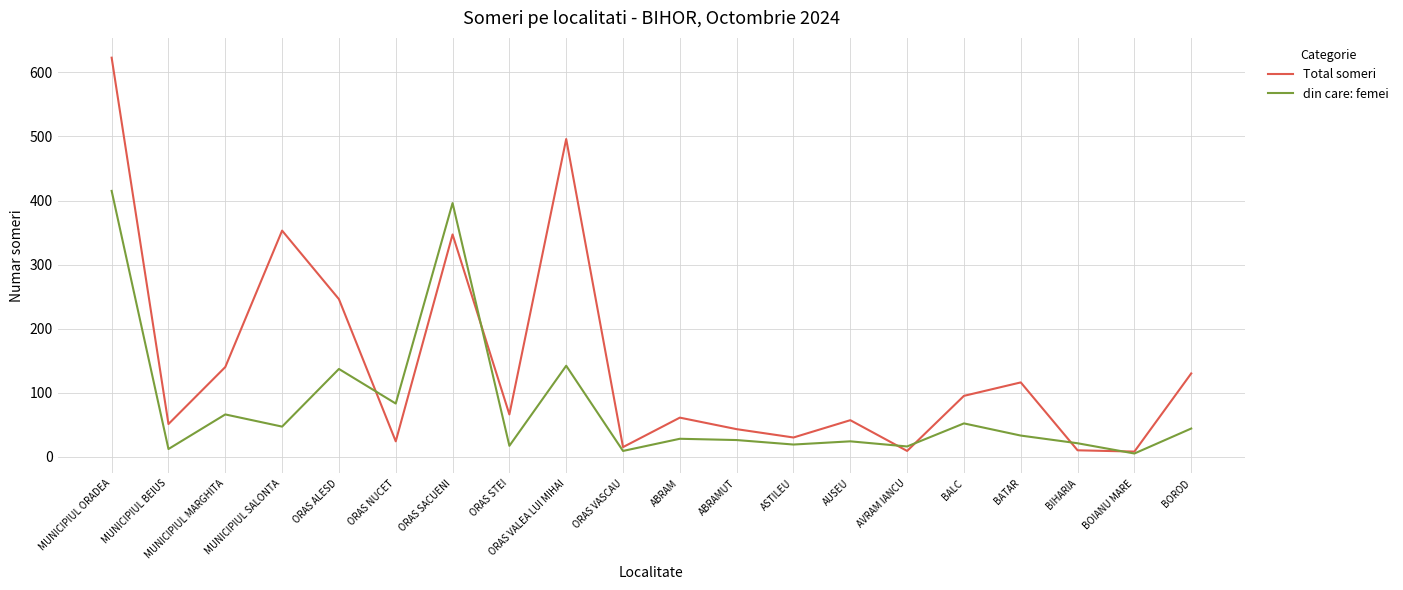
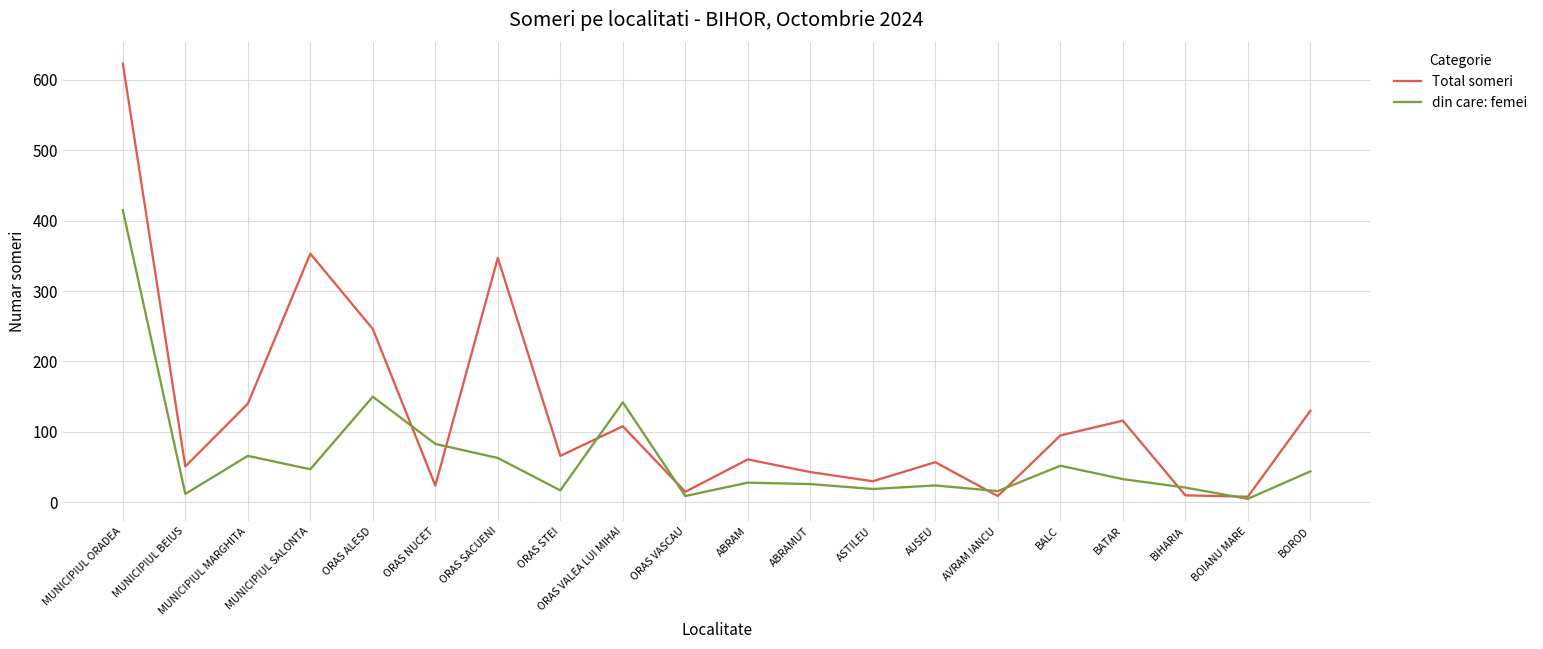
din care: femei, ORAS ALESD: 140 -> 150
din care: femei, ORAS SACUENI: 400 -> 60
Total someri, ORAS VALEA LUI MIHAI: 500 -> 110
